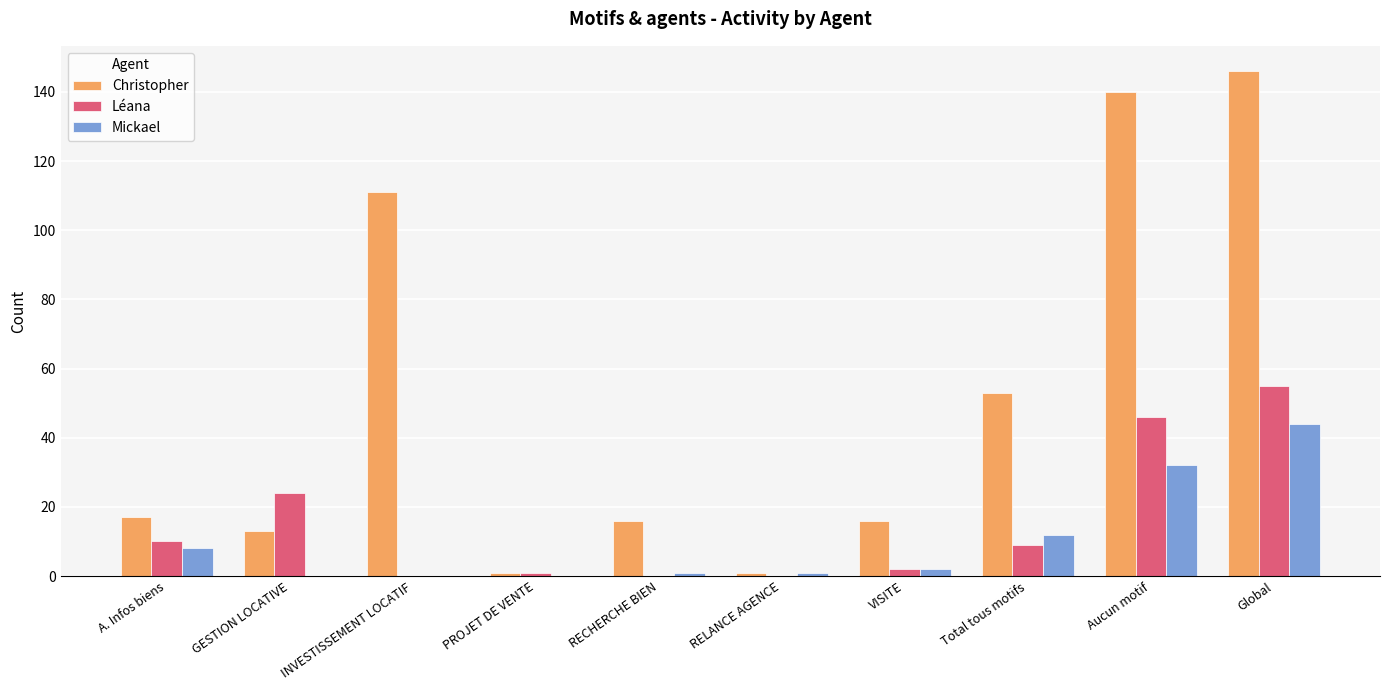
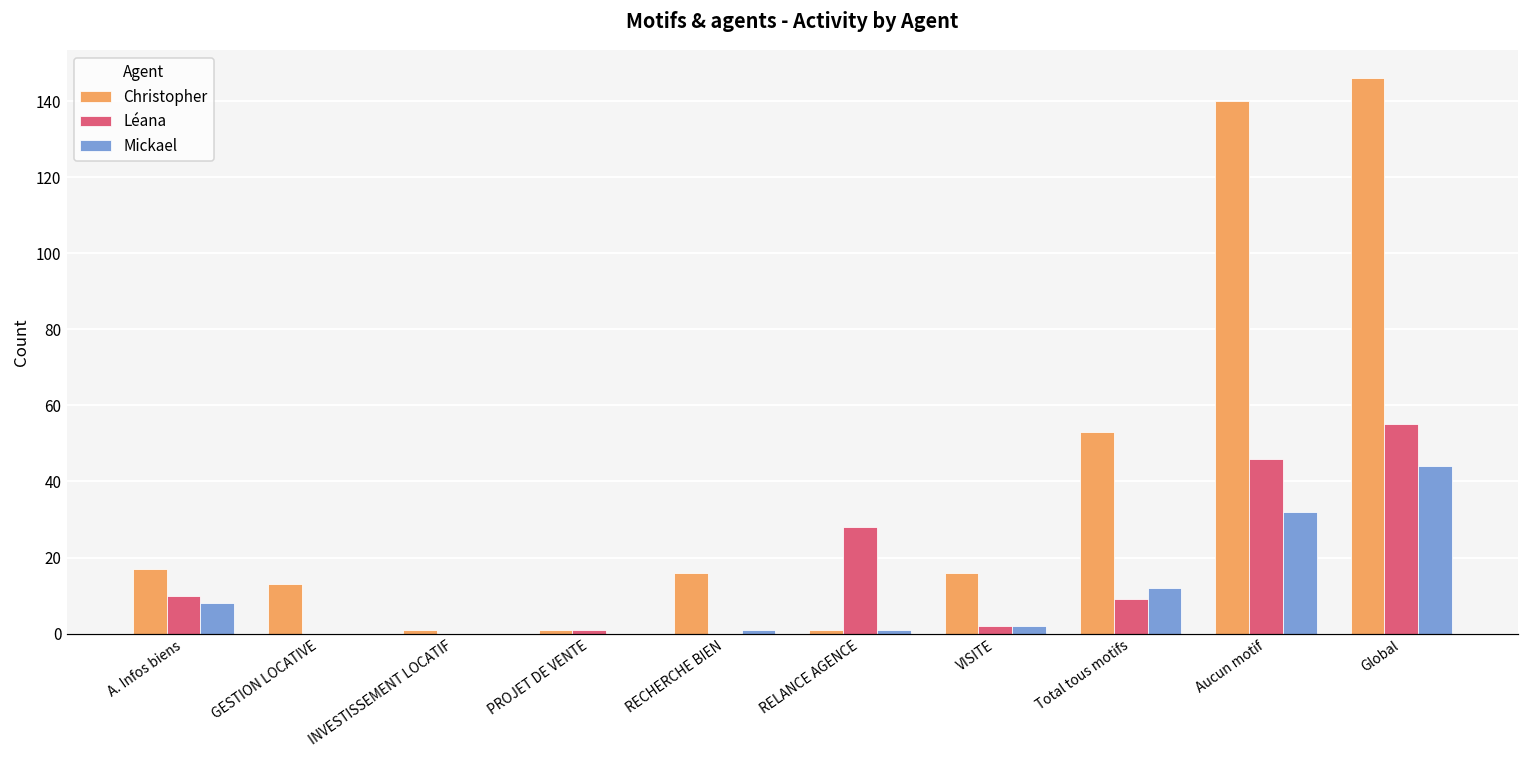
Léana, GESTION LOCATIVE: 24 -> 0
Christopher, INVESTISSEMENT LOCATIF: 111 -> 1
Léana, RELANCE AGENCE: 0 -> 28
